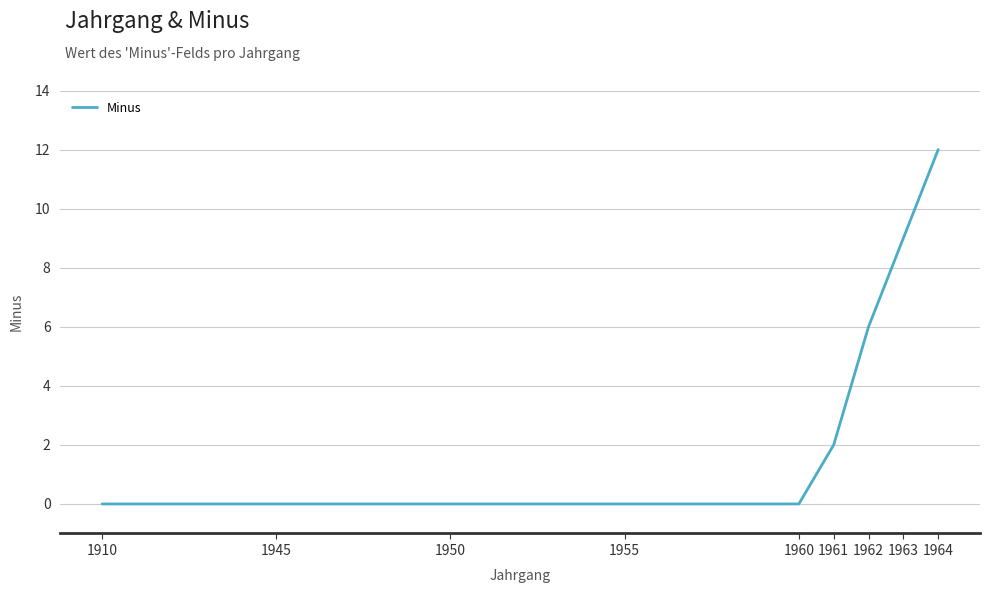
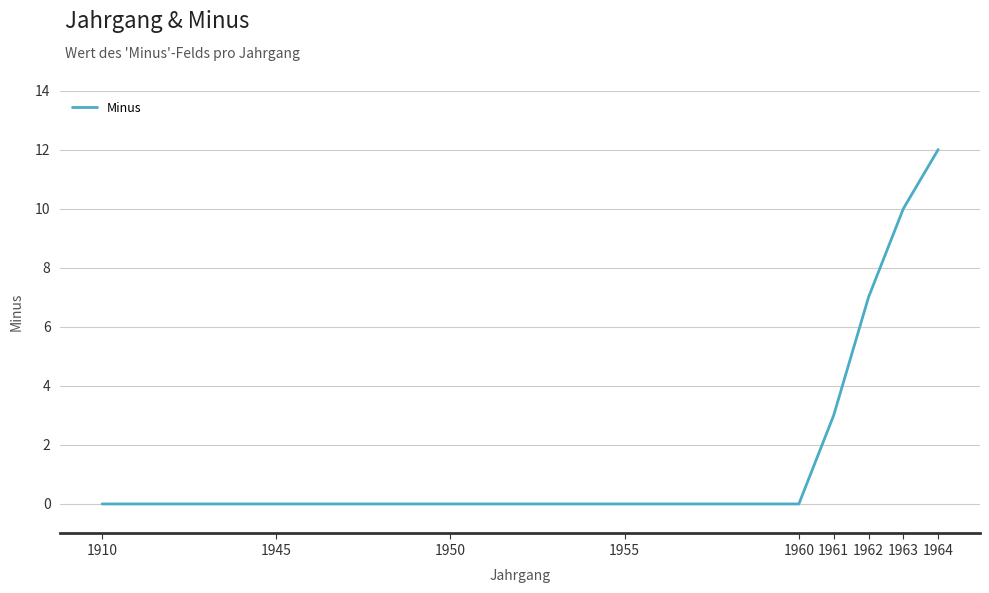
1961: 2 -> 3
1962: 6 -> 7
1963: 9 -> 10
